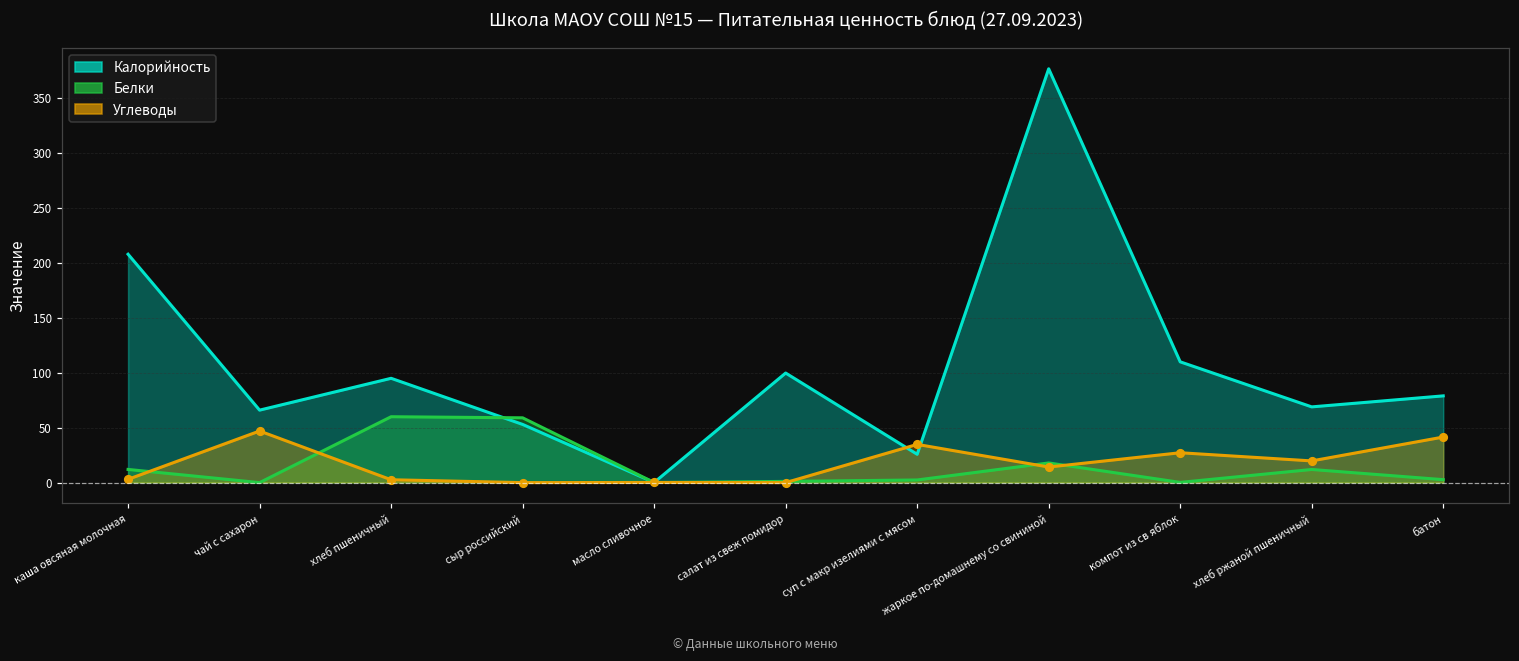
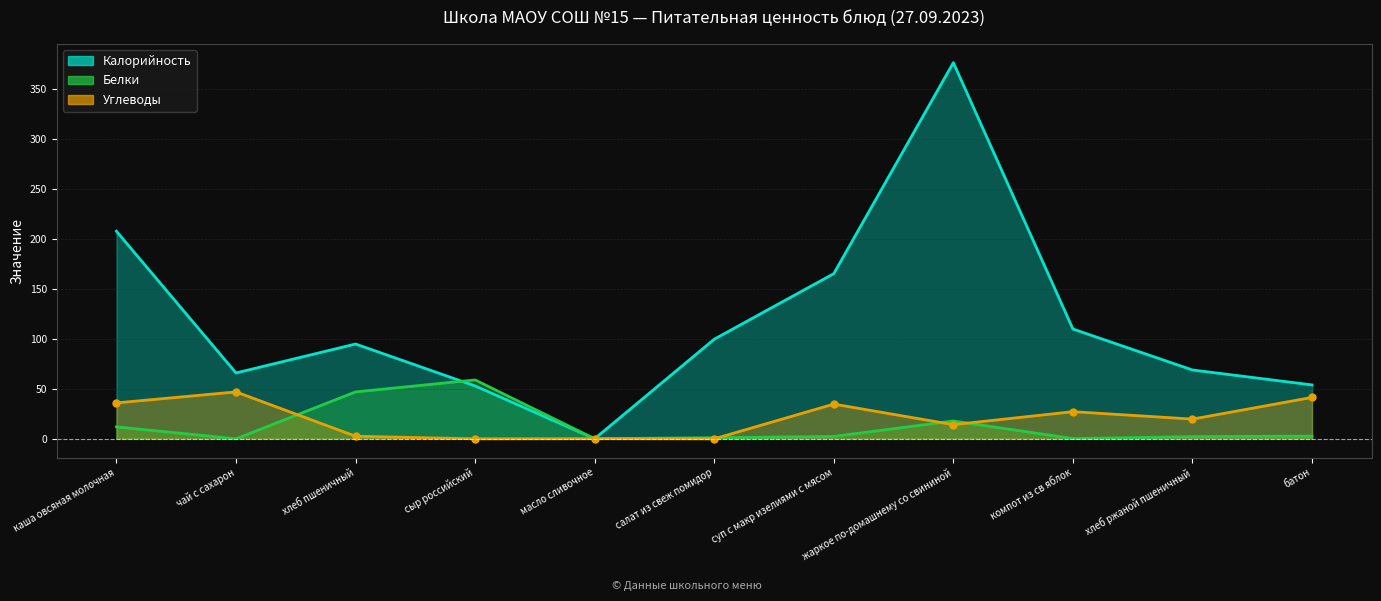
Углеводы, каша овсяная молочная: 0 -> 40
Белки, хлеб пшеничный: 60 -> 50
Калорийность, суп с макр изелиями с мясом: 30 -> 170
Белки, хлеб ржаной пшеничный: 10 -> 0
Калорийность, батон: 80 -> 50
